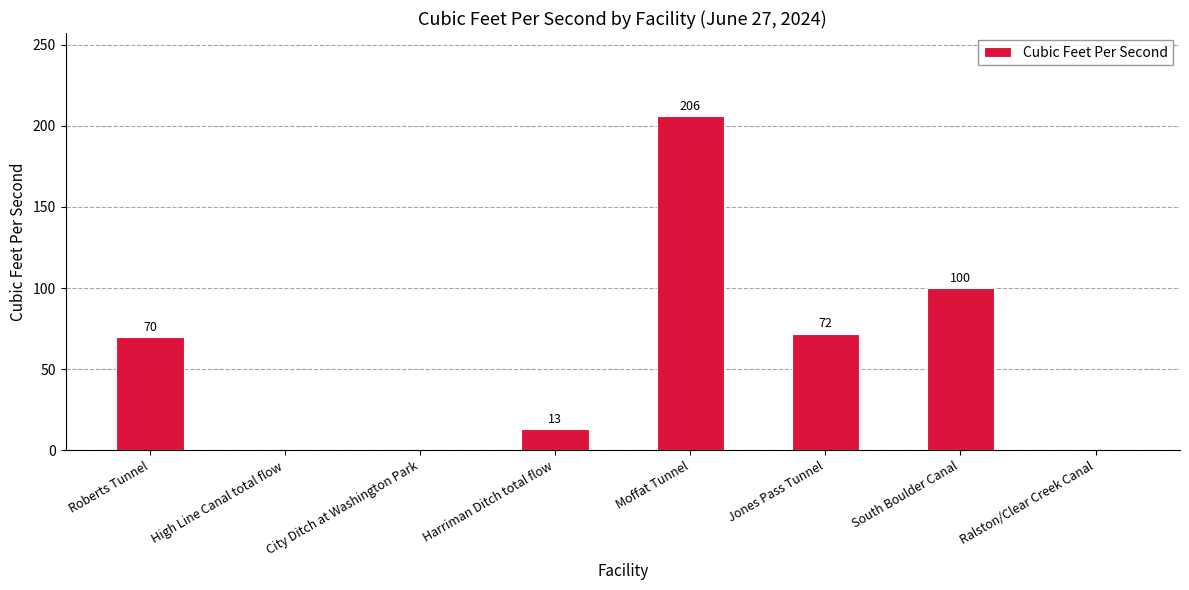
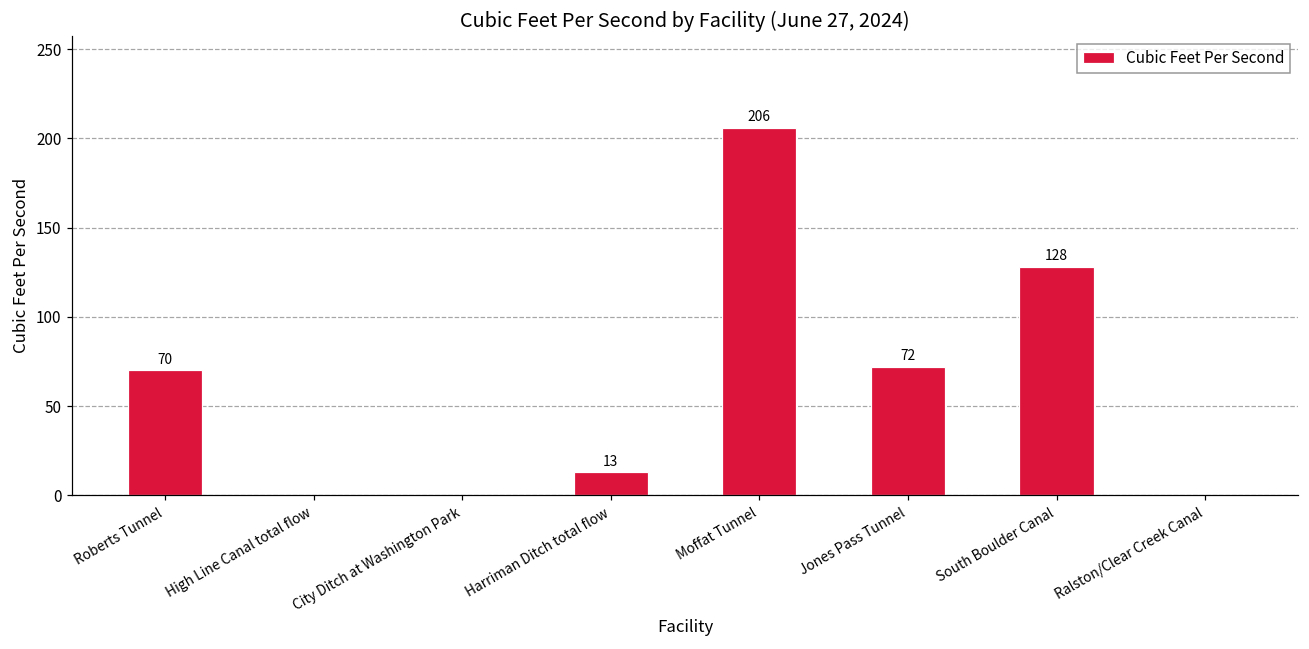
South Boulder Canal: 100 -> 128
